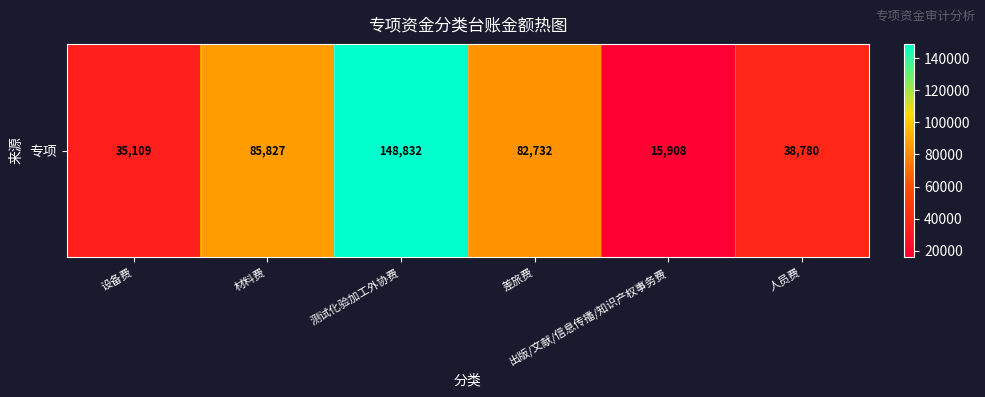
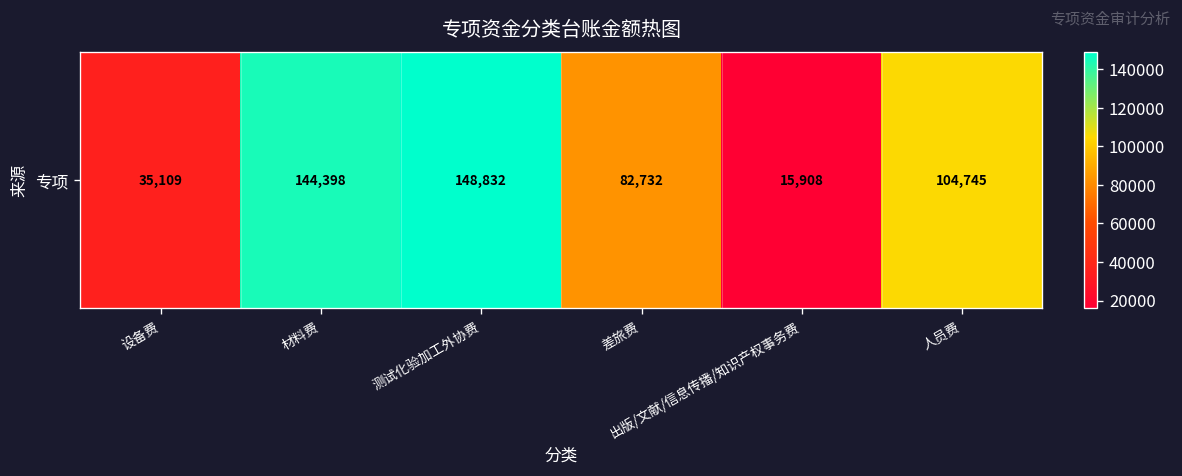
专项, 材料费: 85,827 -> 144,398
专项, 人员费: 38,780 -> 104,745
